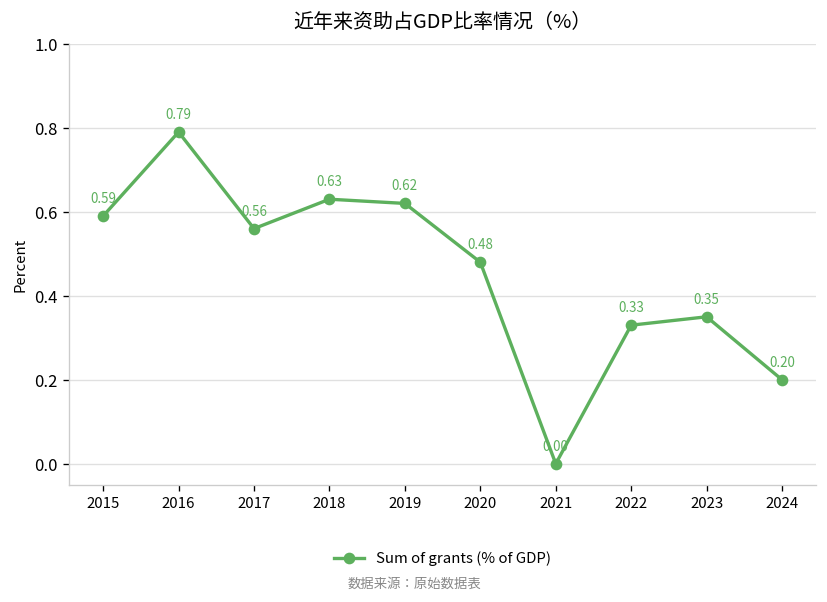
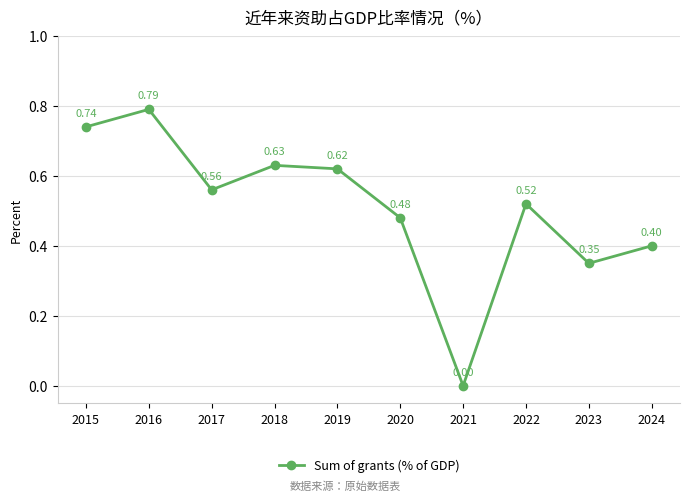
2015: 0.59 -> 0.74
2022: 0.33 -> 0.52
2024: 0.20 -> 0.40
